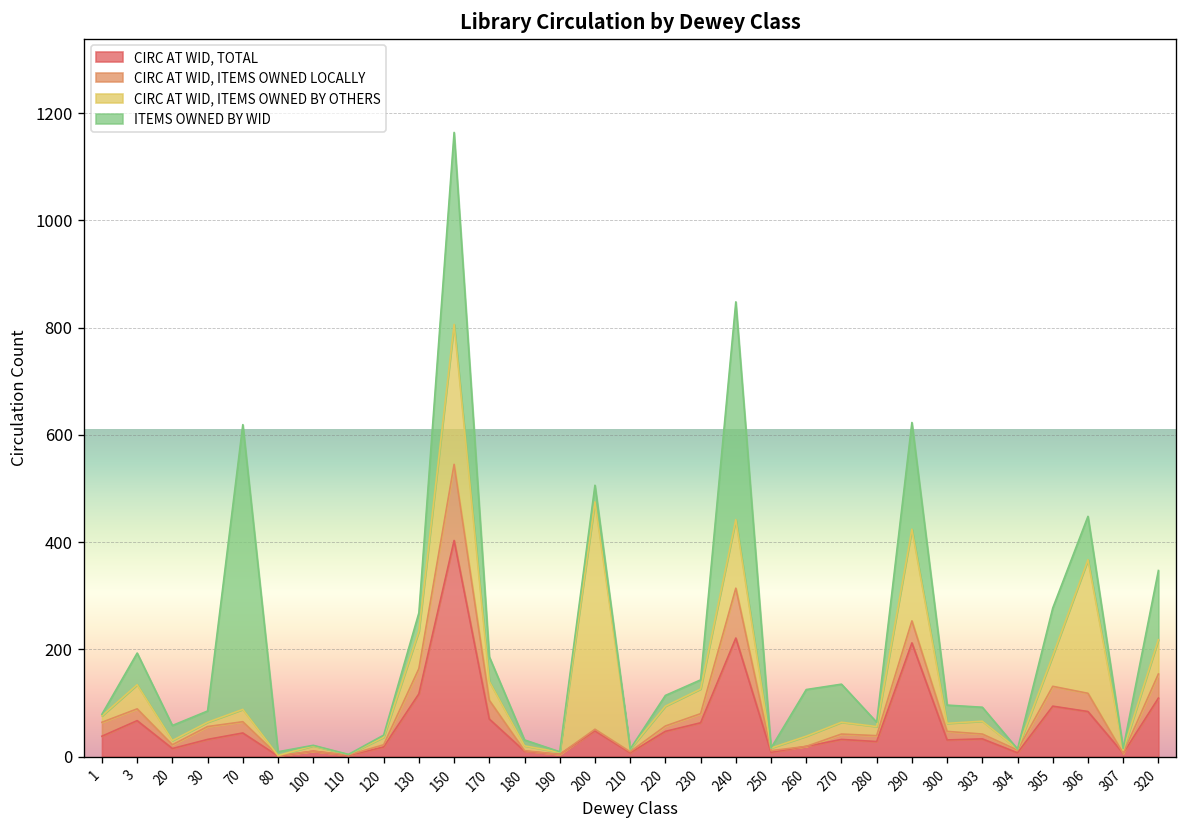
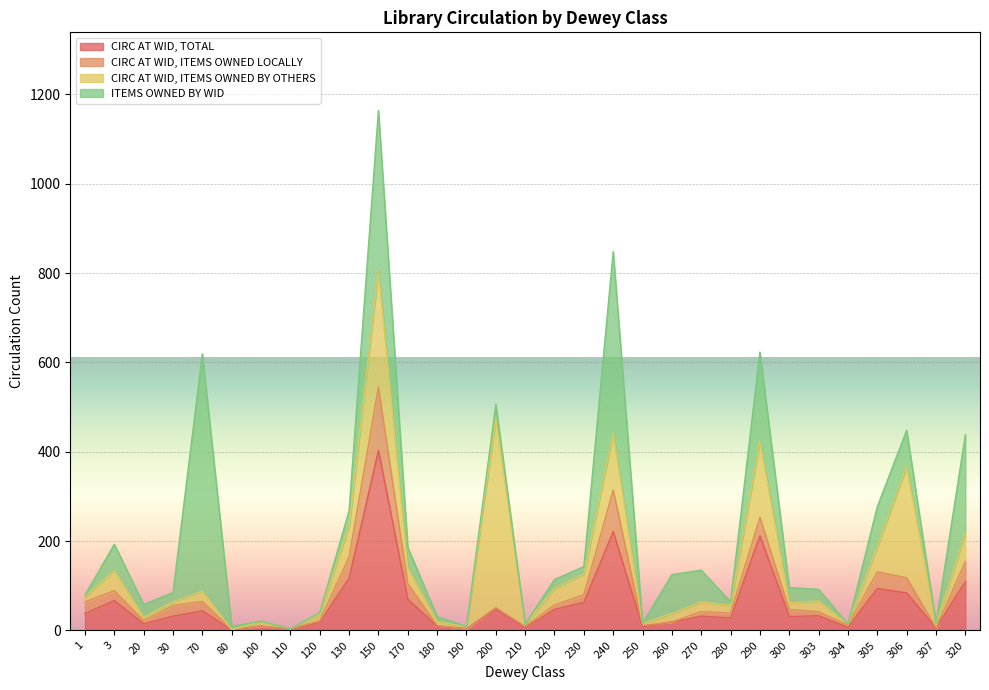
ITEMS OWNED BY WID, 320: 130 -> 220
